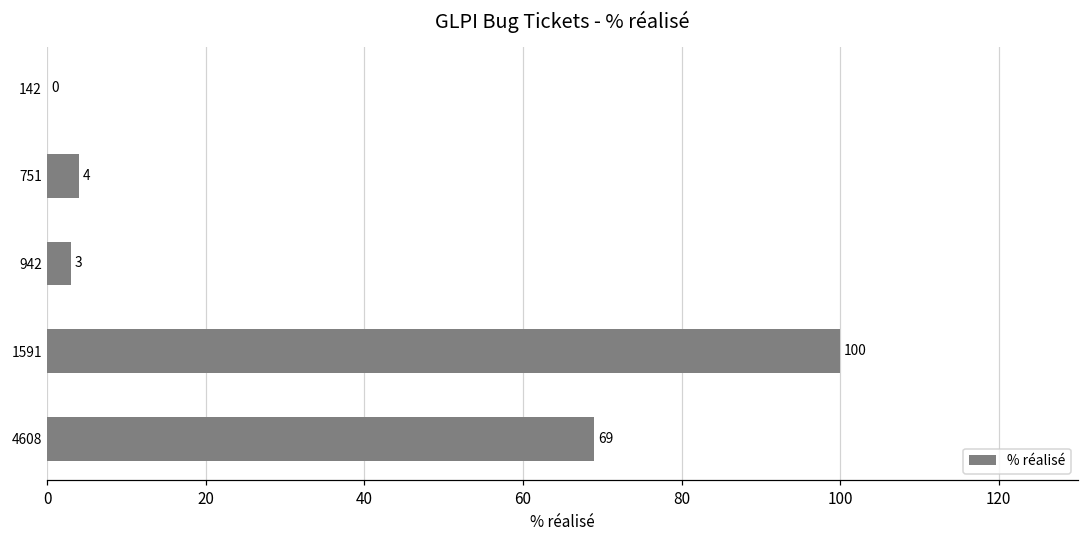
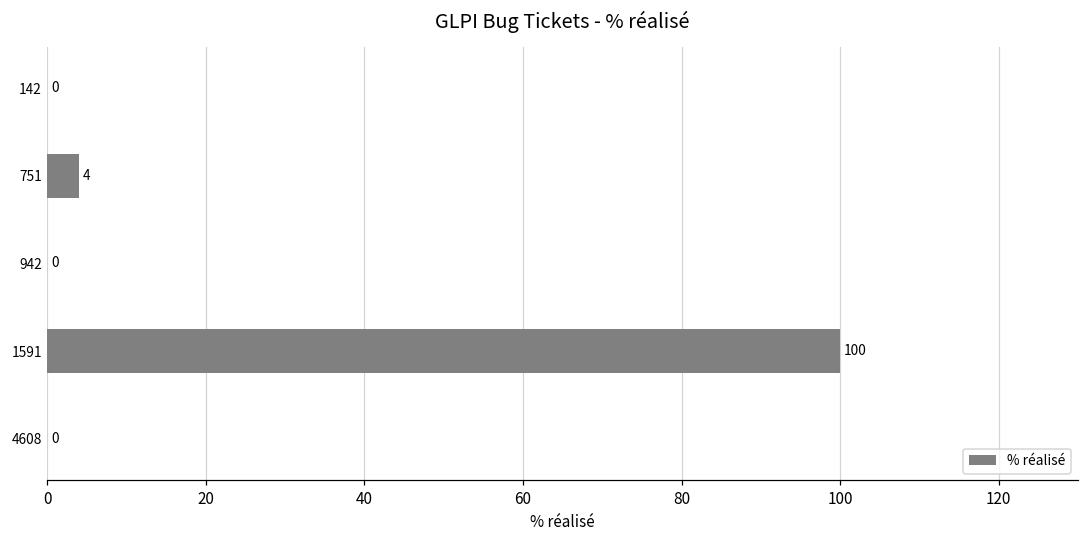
942: 3 -> 0
4608: 69 -> 0
